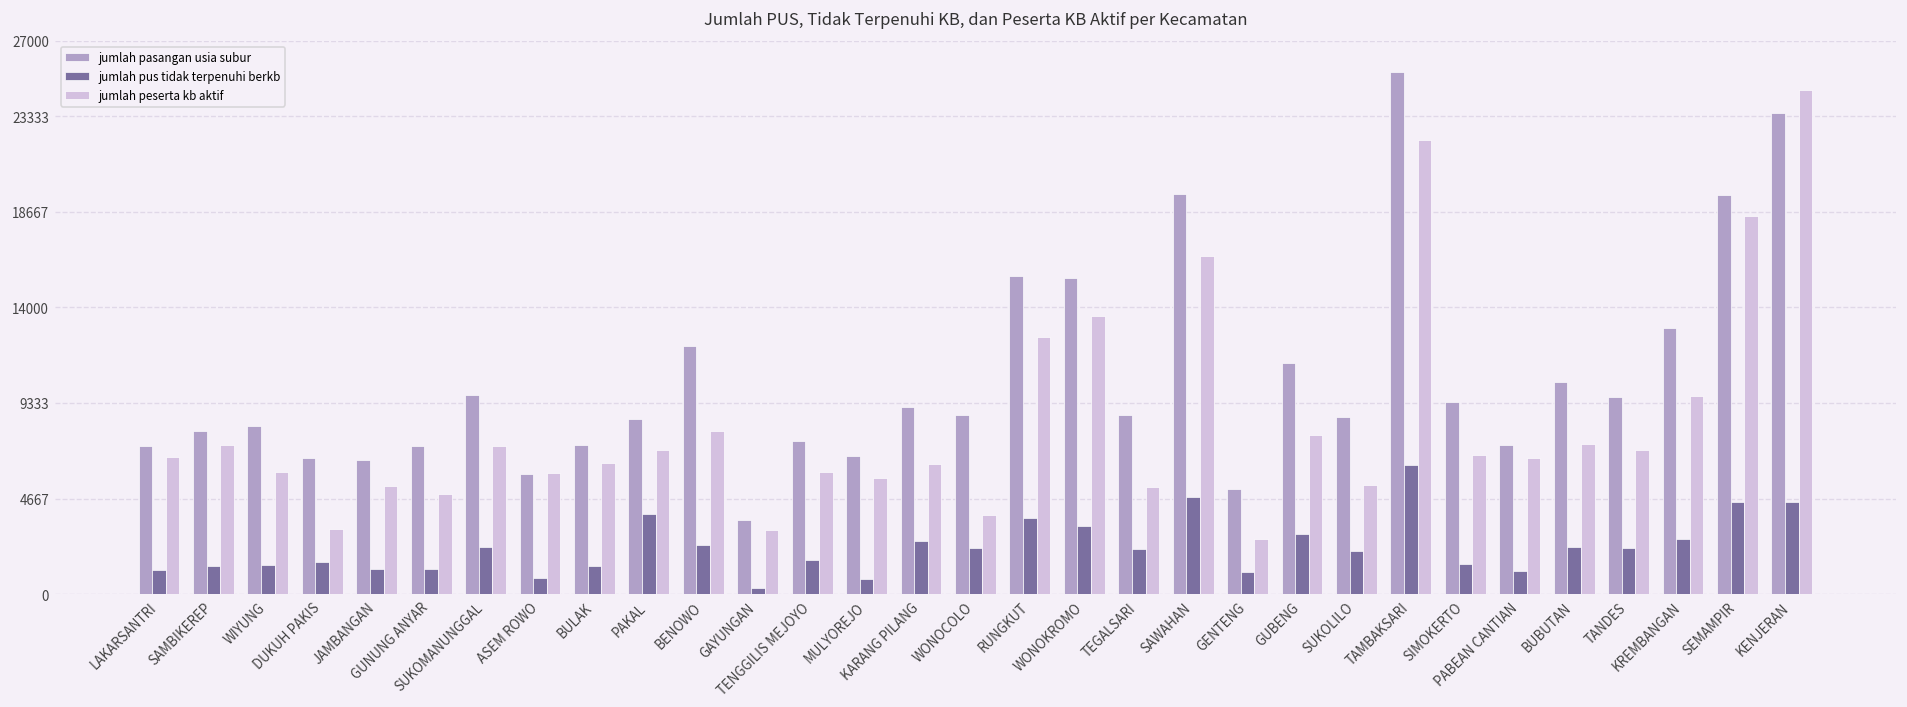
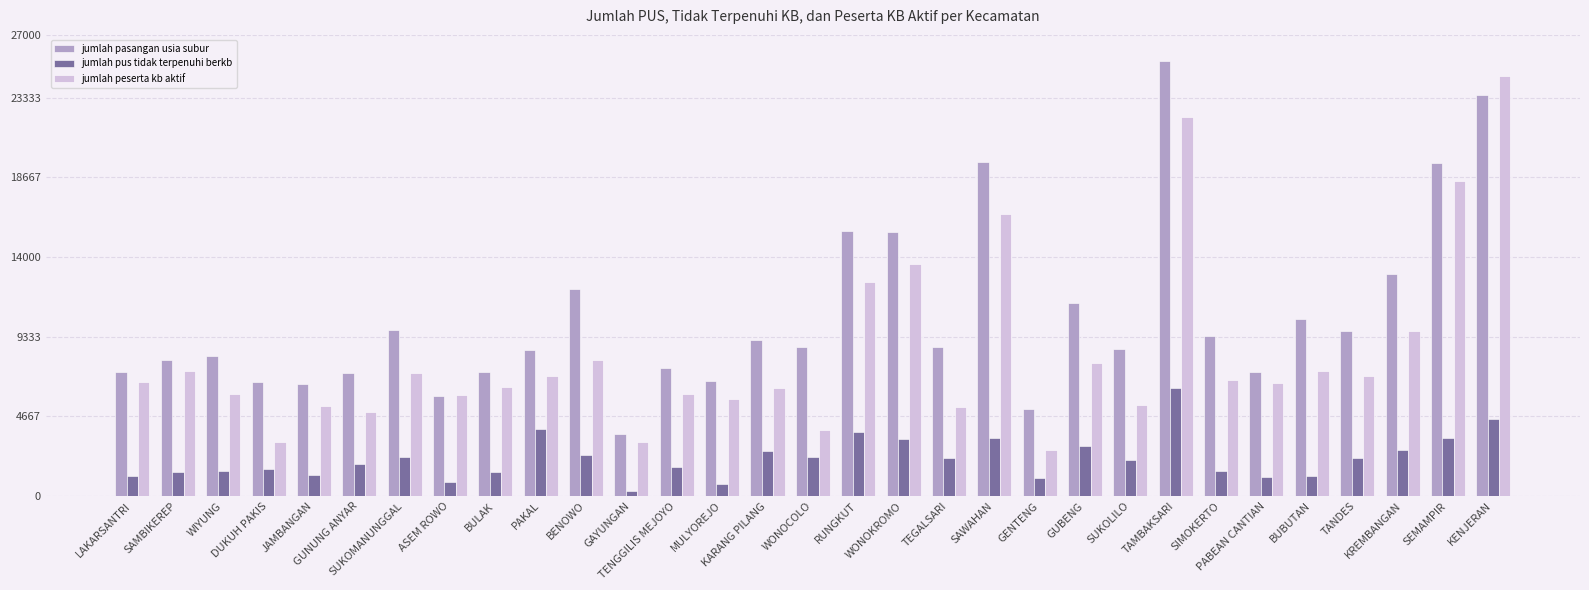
jumlah pus tidak terpenuhi berkb, GUNUNG ANYAR: 1300 -> 1900
jumlah pus tidak terpenuhi berkb, SAWAHAN: 4700 -> 3400
jumlah pus tidak terpenuhi berkb, BUBUTAN: 2300 -> 1200
jumlah pus tidak terpenuhi berkb, SEMAMPIR: 4500 -> 3400
